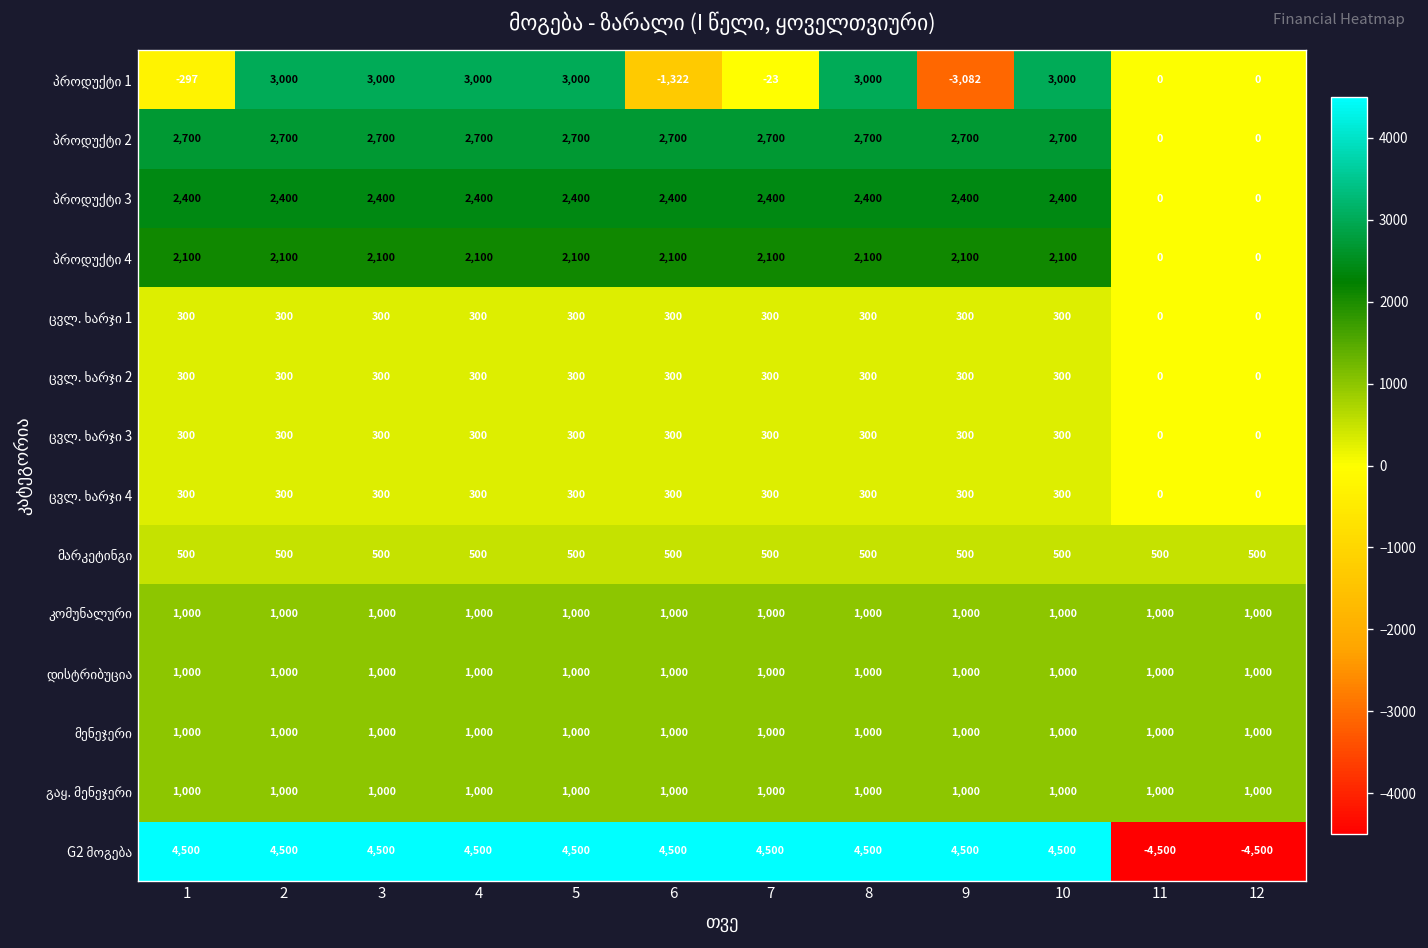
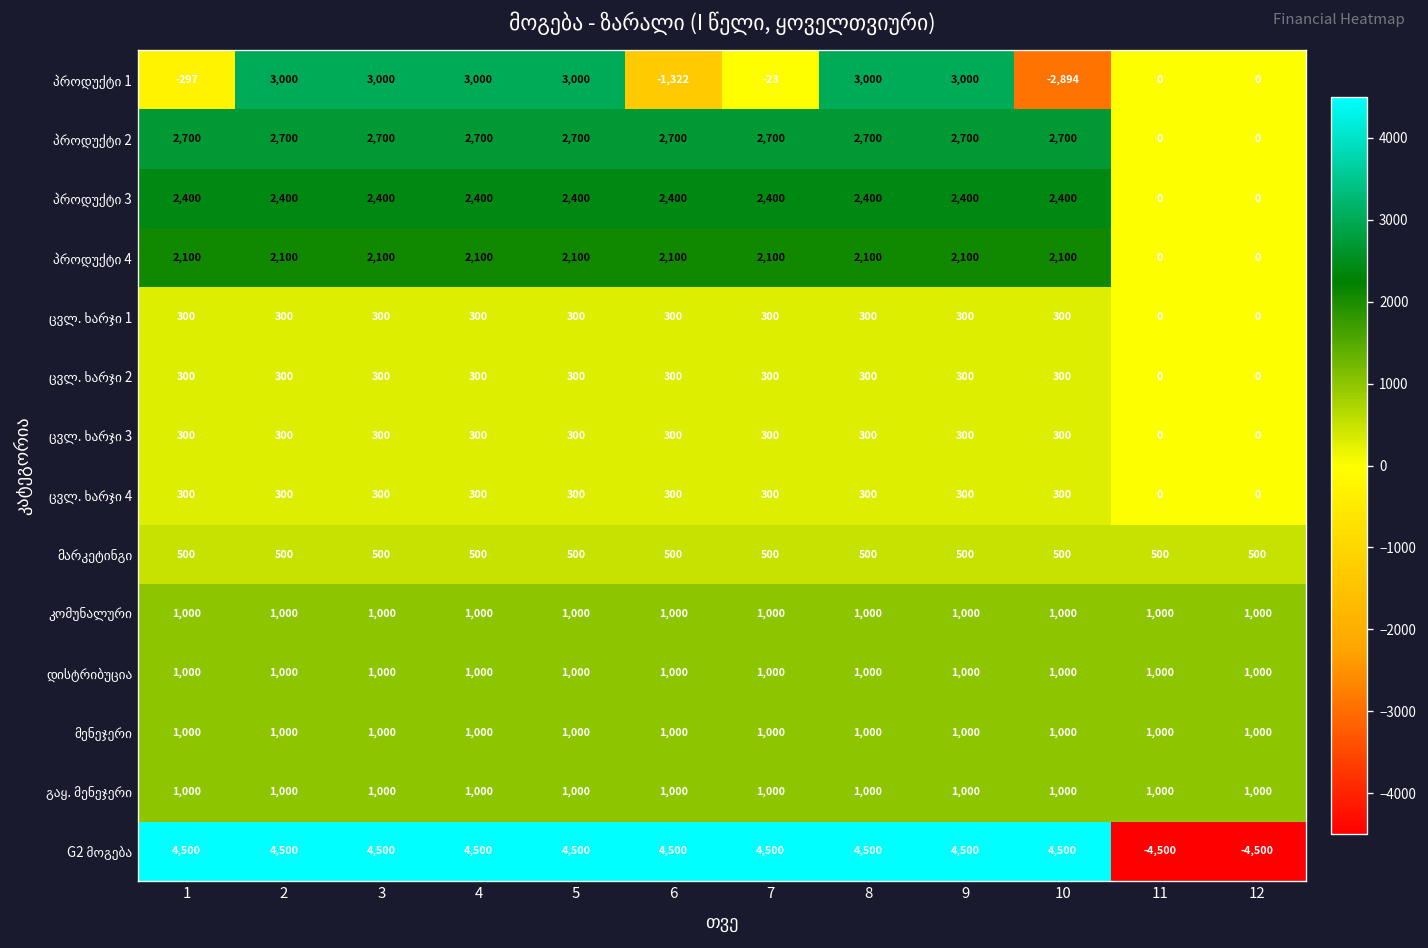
პროდუქტი 1, 9: -3,082 -> 3,000
პროდუქტი 1, 10: 3,000 -> -2,894
